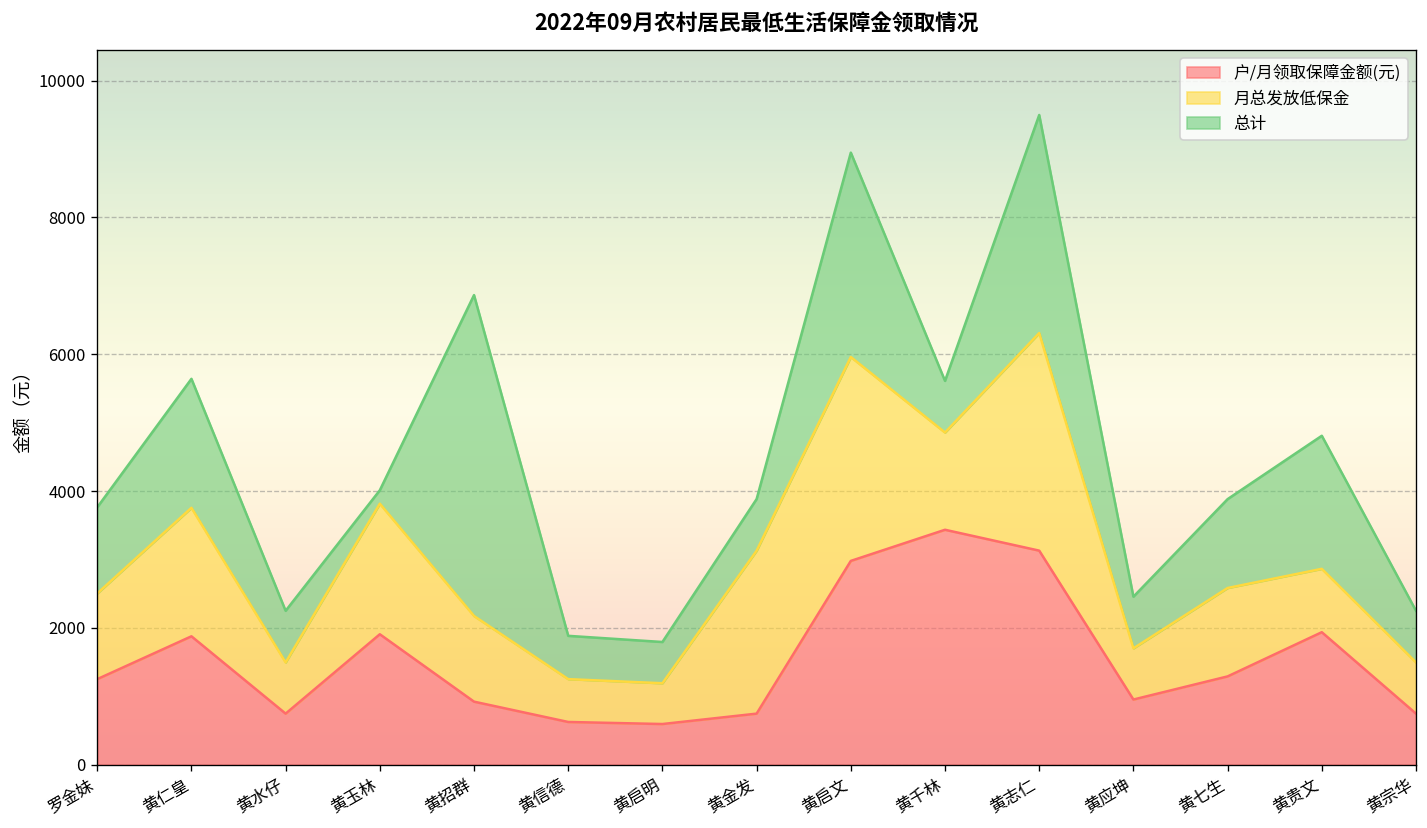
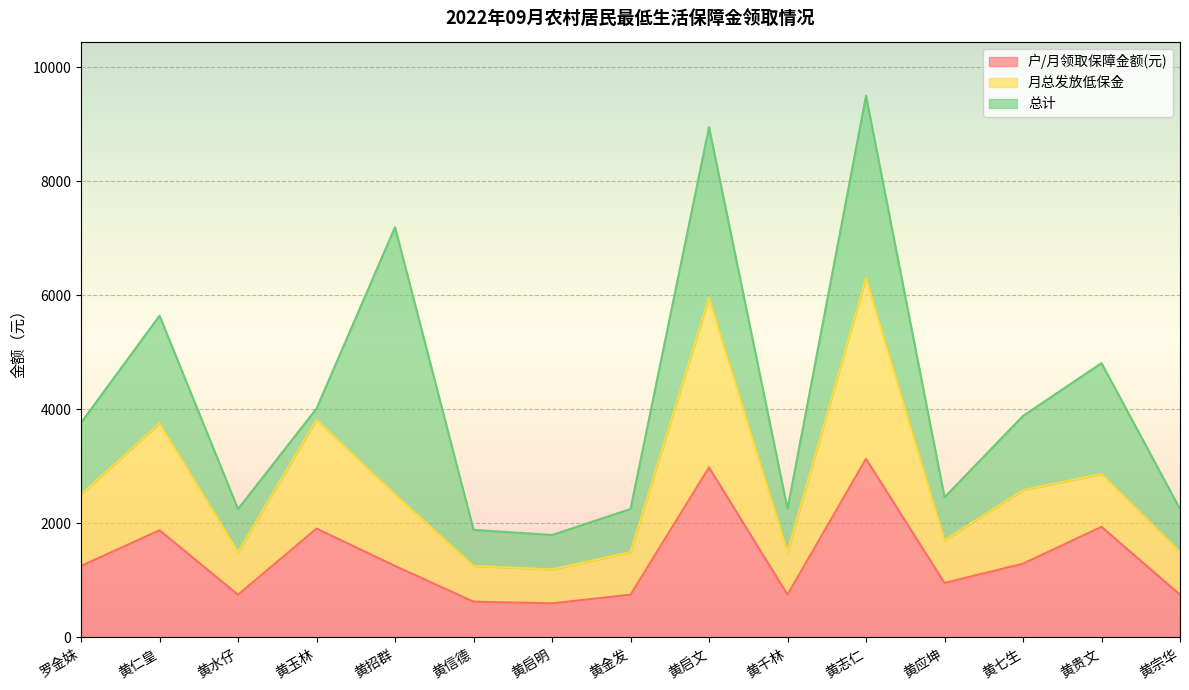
户/月领取保障金额(元), 黄招群: 900 -> 1300
月总发放低保金, 黄金发: 2400 -> 700
户/月领取保障金额(元), 黄千林: 3400 -> 700
月总发放低保金, 黄千林: 1400 -> 700
